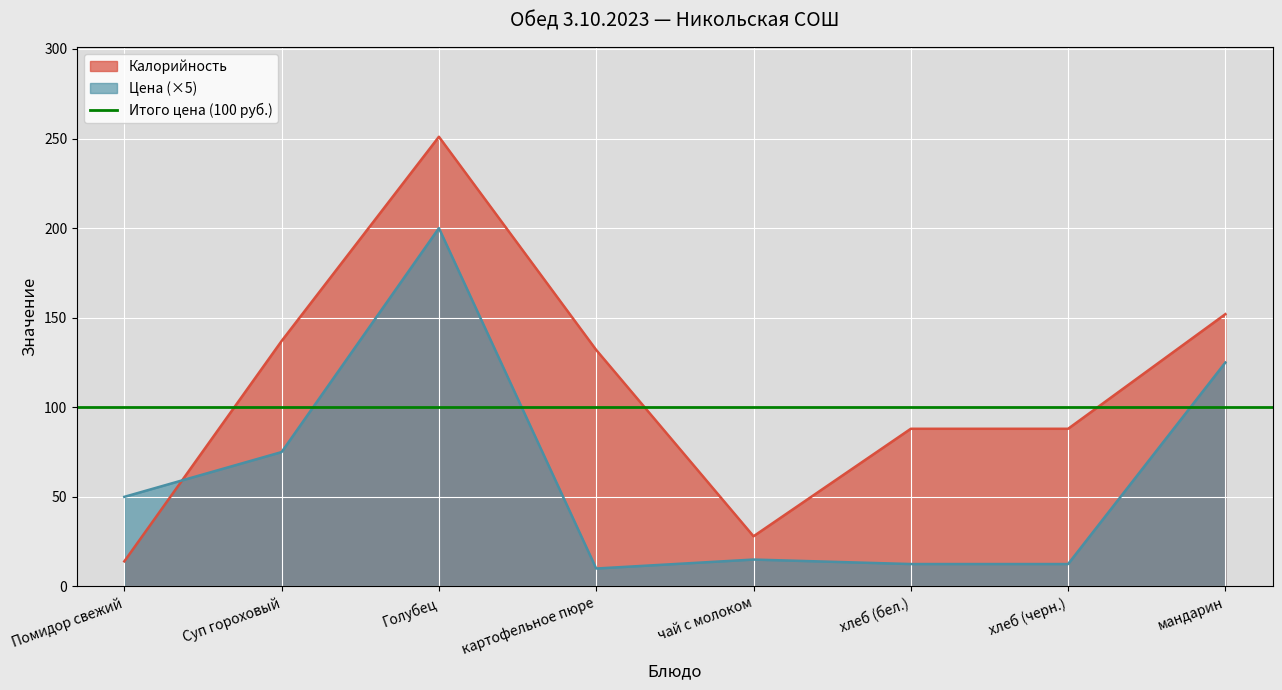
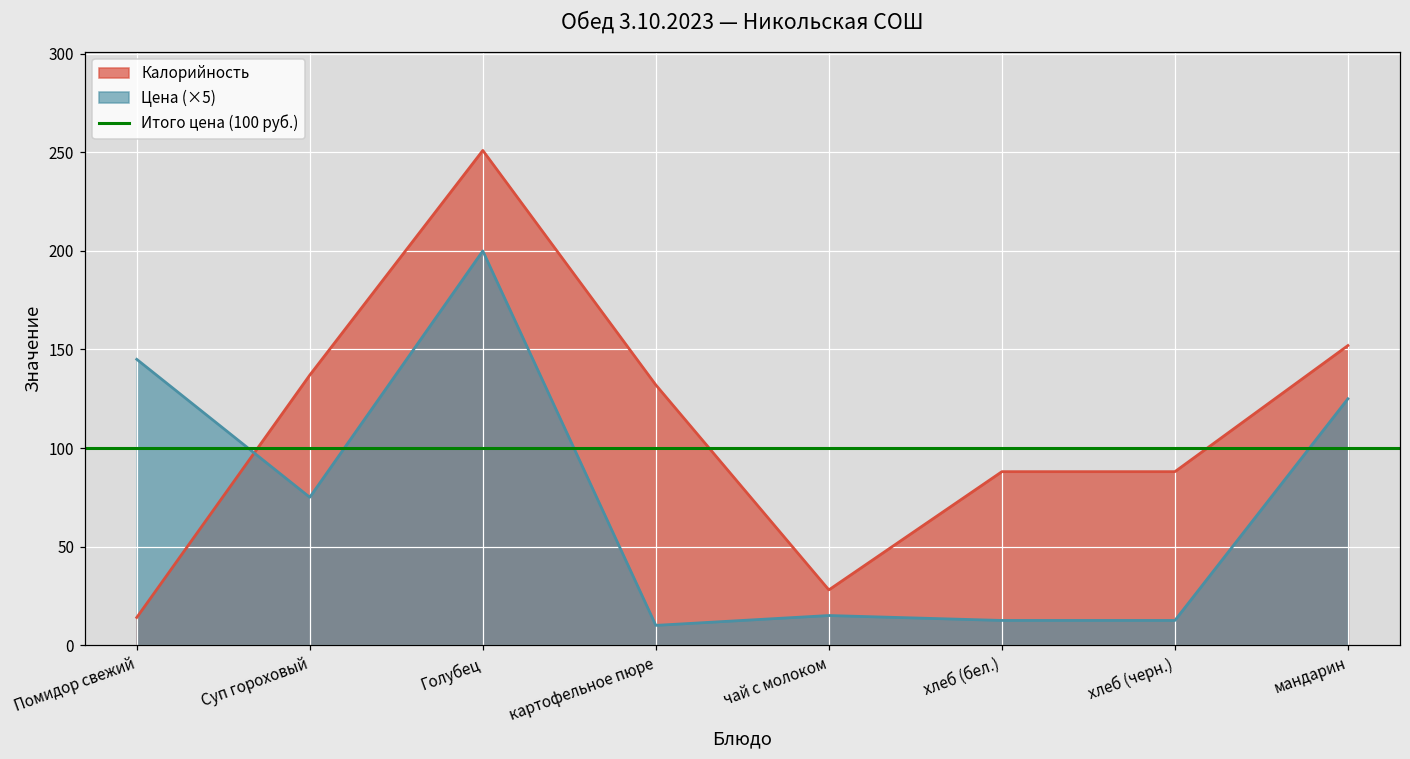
Цена (×5), Помидор свежий: 50 -> 145
